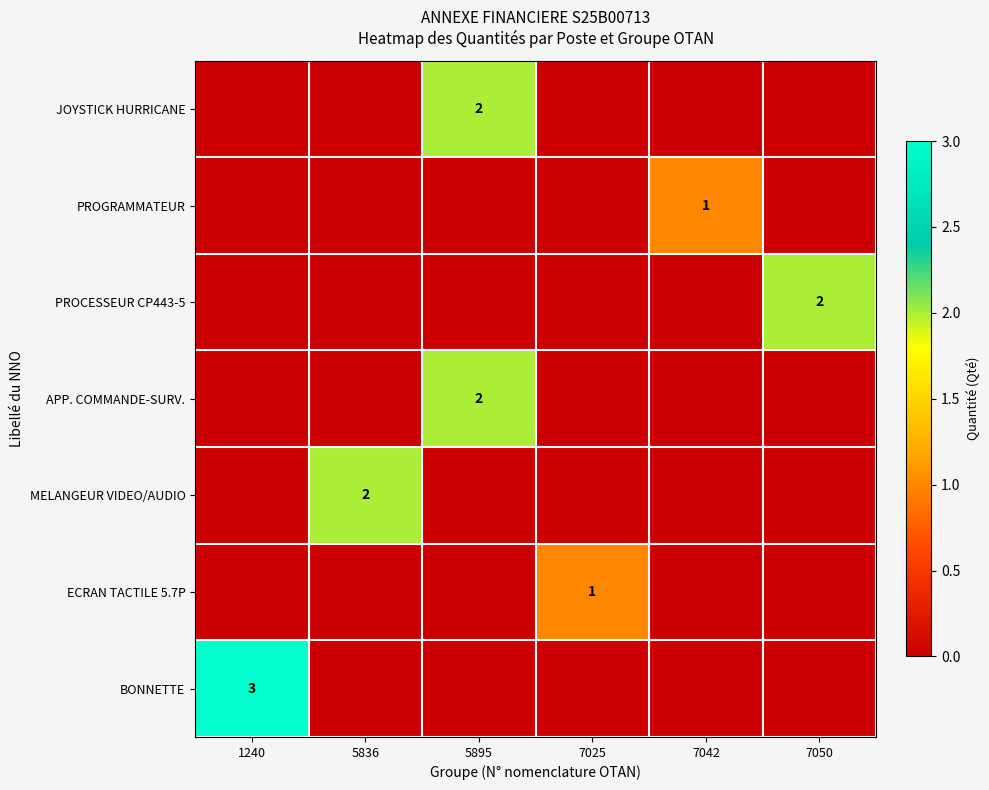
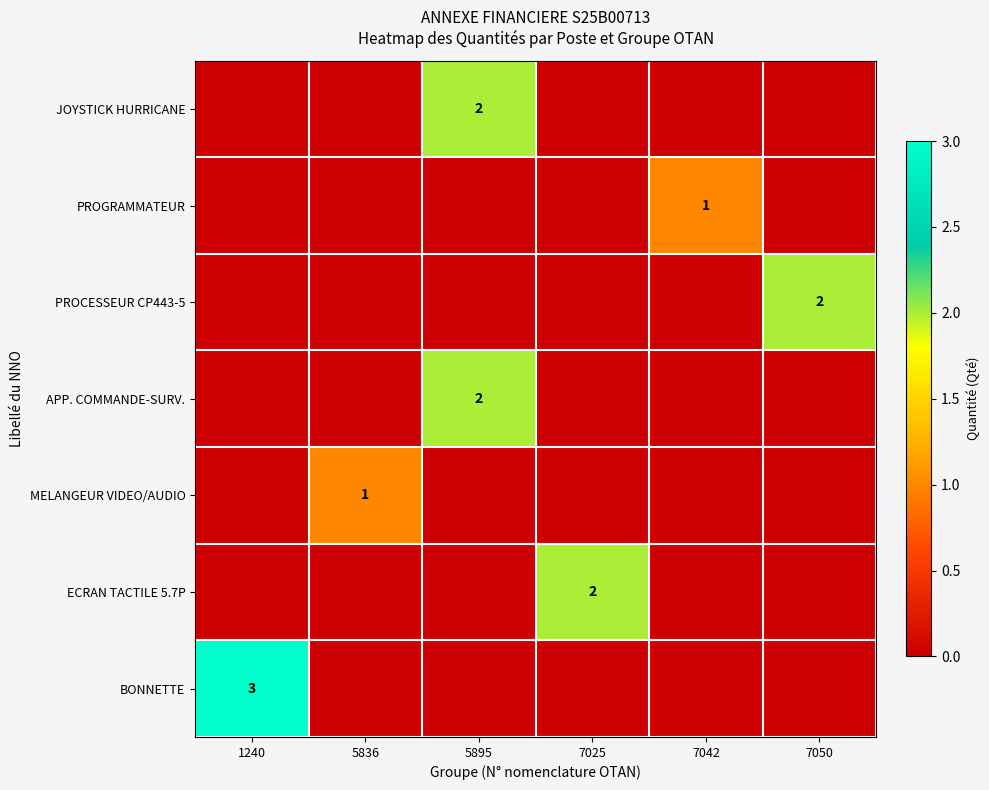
MELANGEUR VIDEO/AUDIO, 5836: 2 -> 1
ECRAN TACTILE 5.7P, 7025: 1 -> 2
